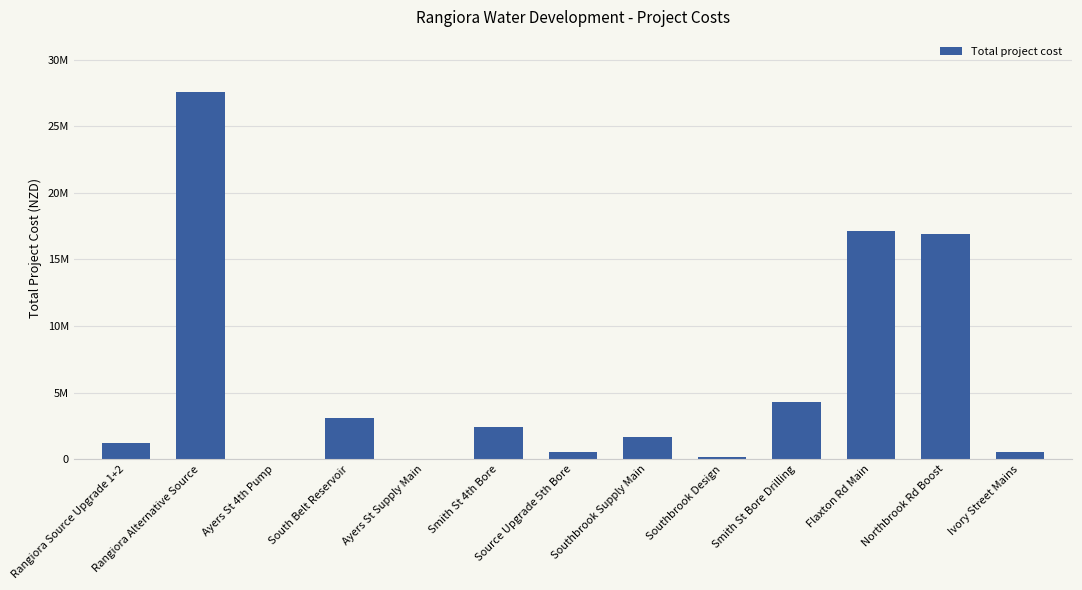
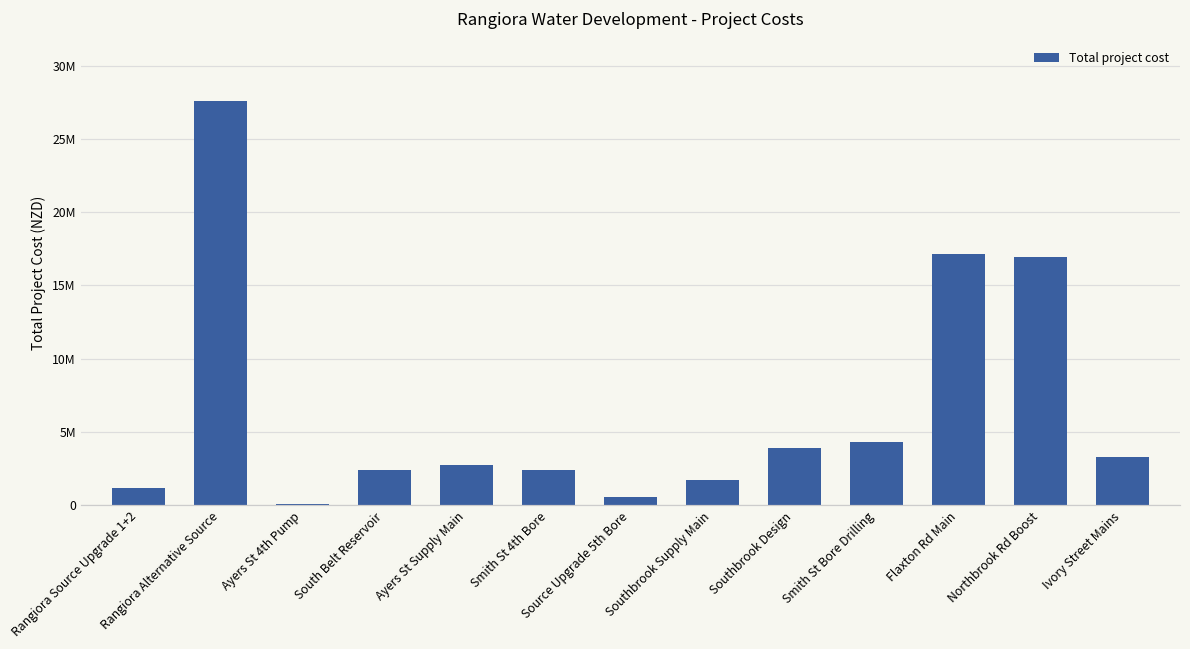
South Belt Reservoir: 3100000 -> 2400000
Ayers St Supply Main: 100000 -> 2700000
Southbrook Design: 200000 -> 3900000
Ivory Street Mains: 500000 -> 3300000
